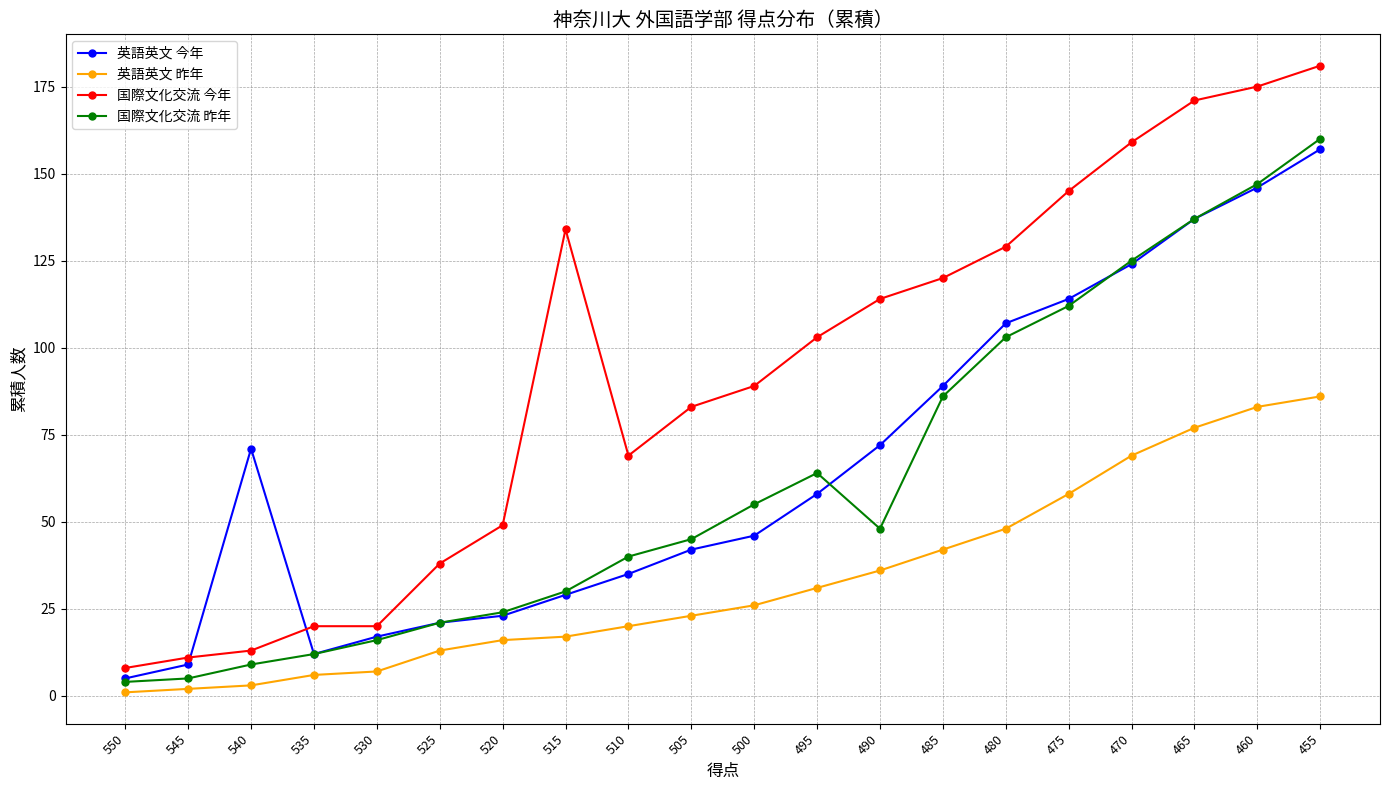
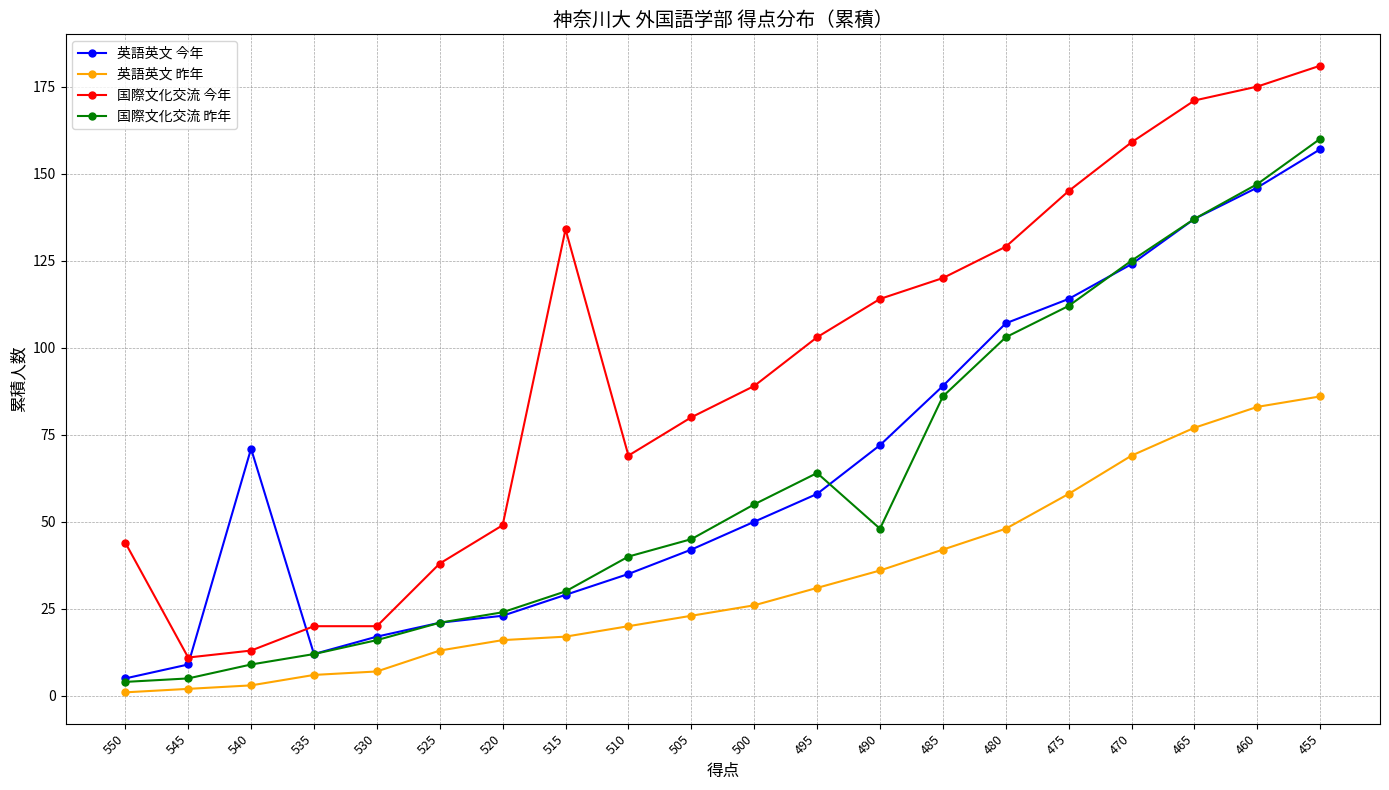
国際文化交流 今年, 550: 8 -> 44
国際文化交流 今年, 505: 83 -> 80
英語英文 今年, 500: 46 -> 50
